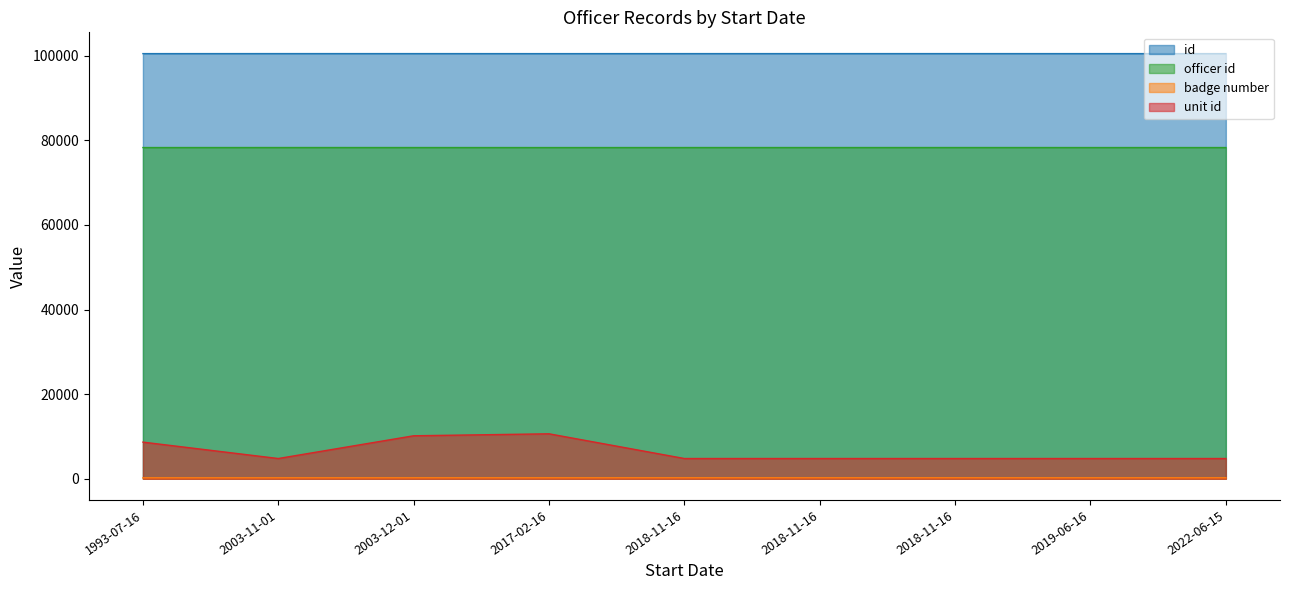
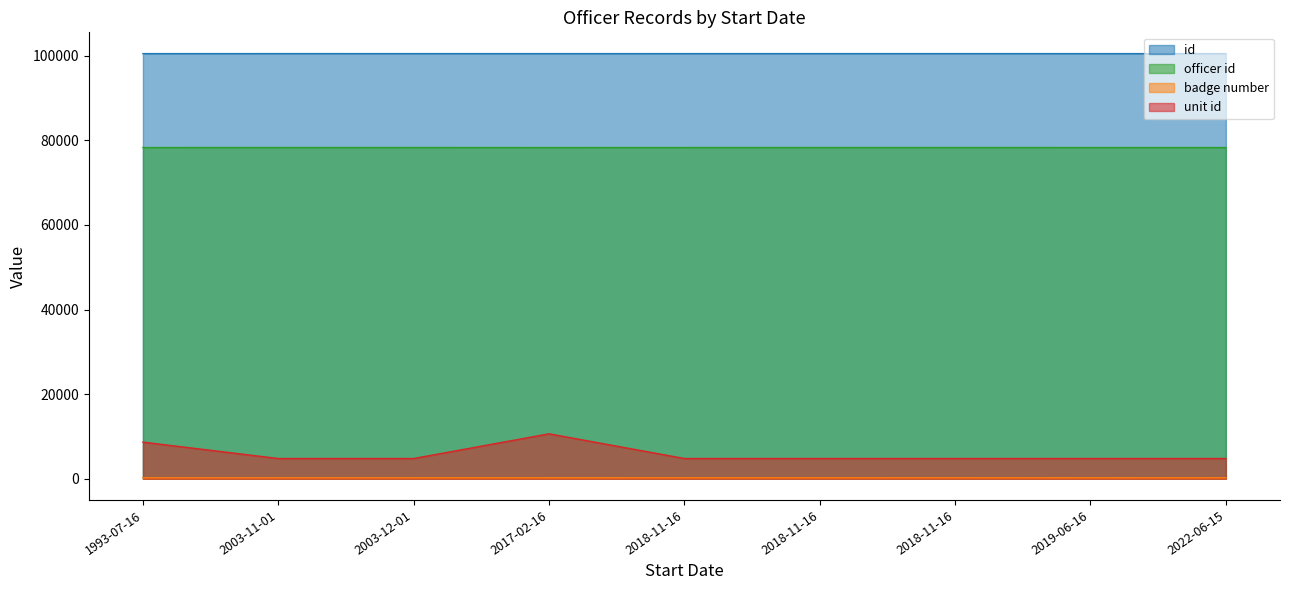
unit id, 2003-12-01: 10000 -> 5000
